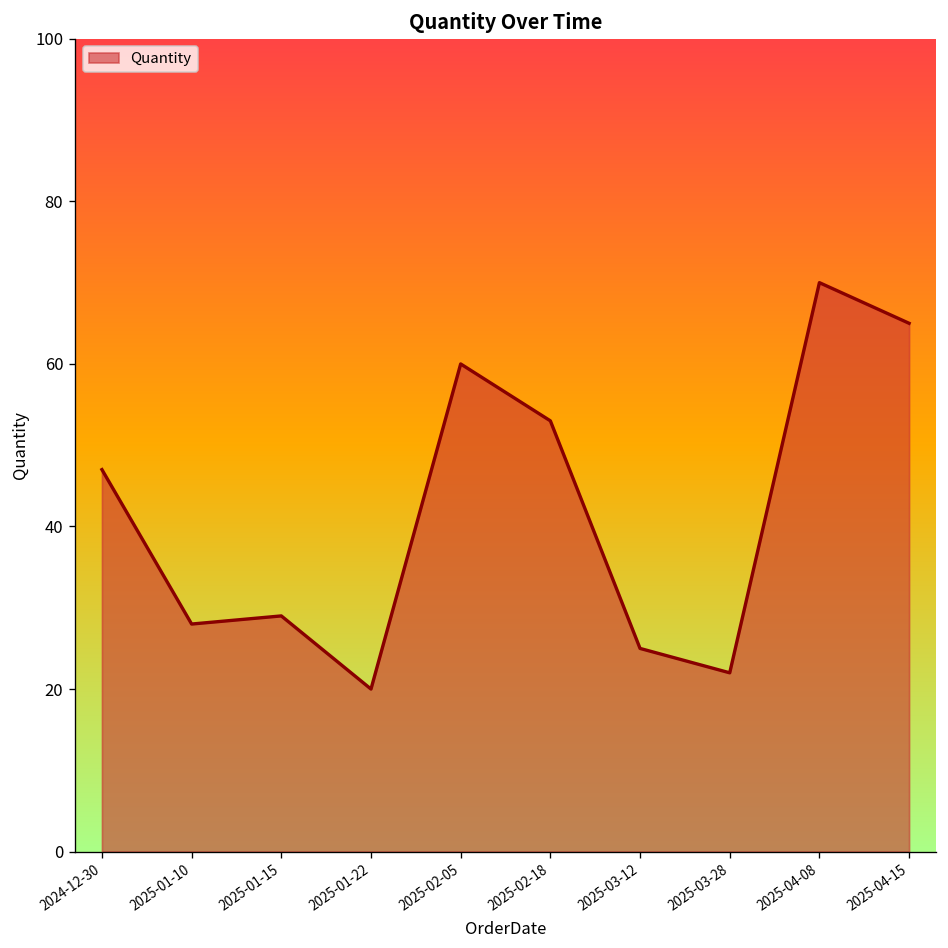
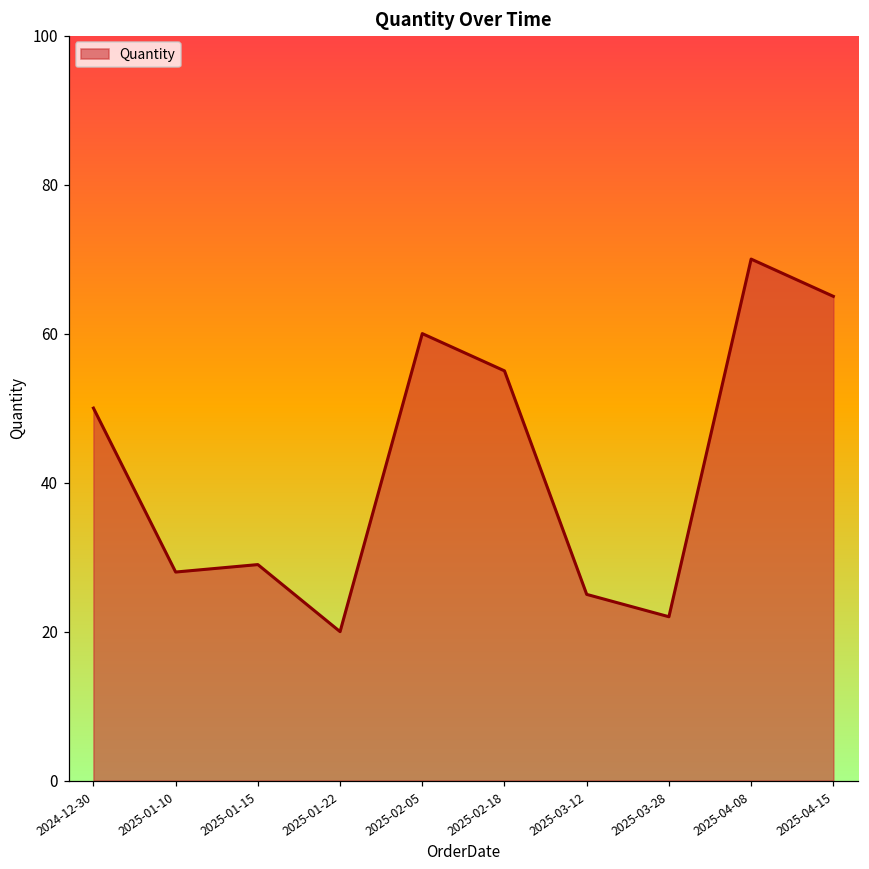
2024-12-30: 47 -> 50
2025-02-18: 53 -> 55
